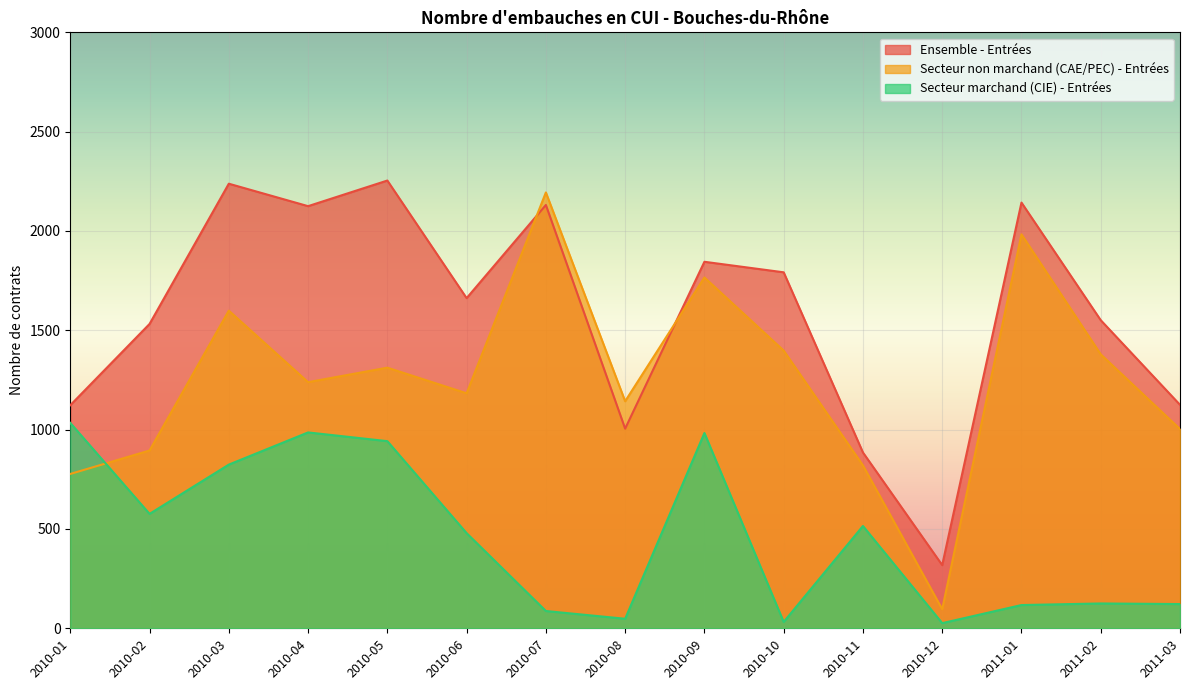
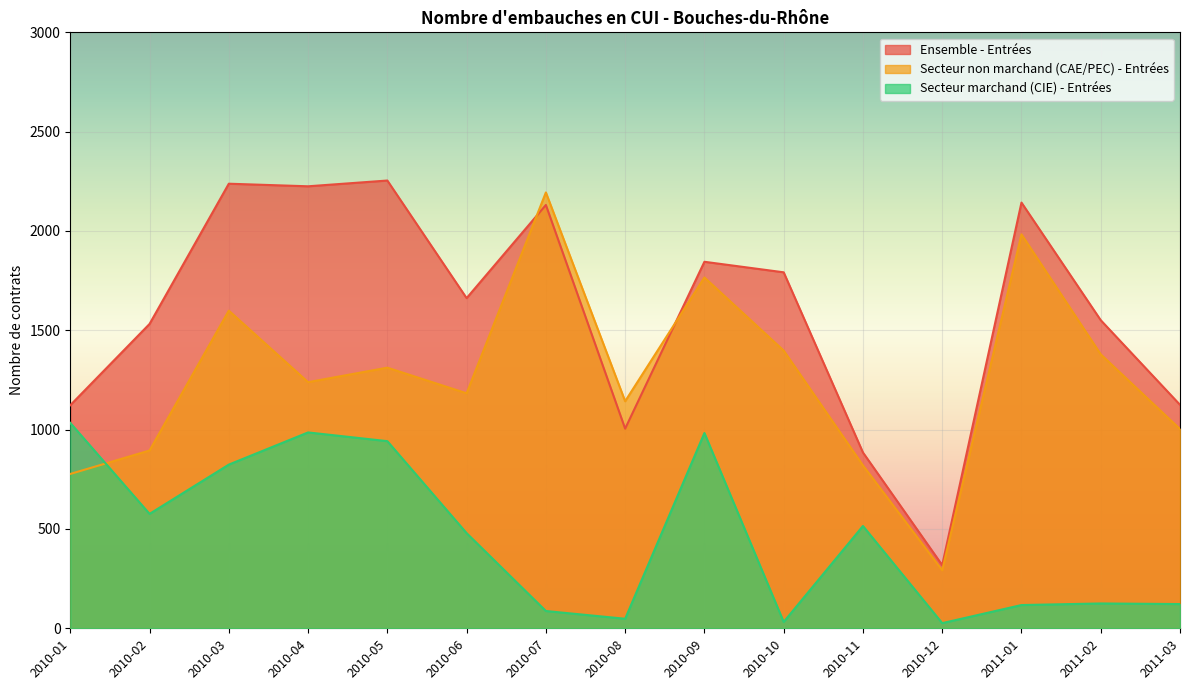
Ensemble - Entrées, 2010-04: 2130 -> 2230
Secteur non marchand (CAE/PEC) - Entrées, 2010-12: 100 -> 290
